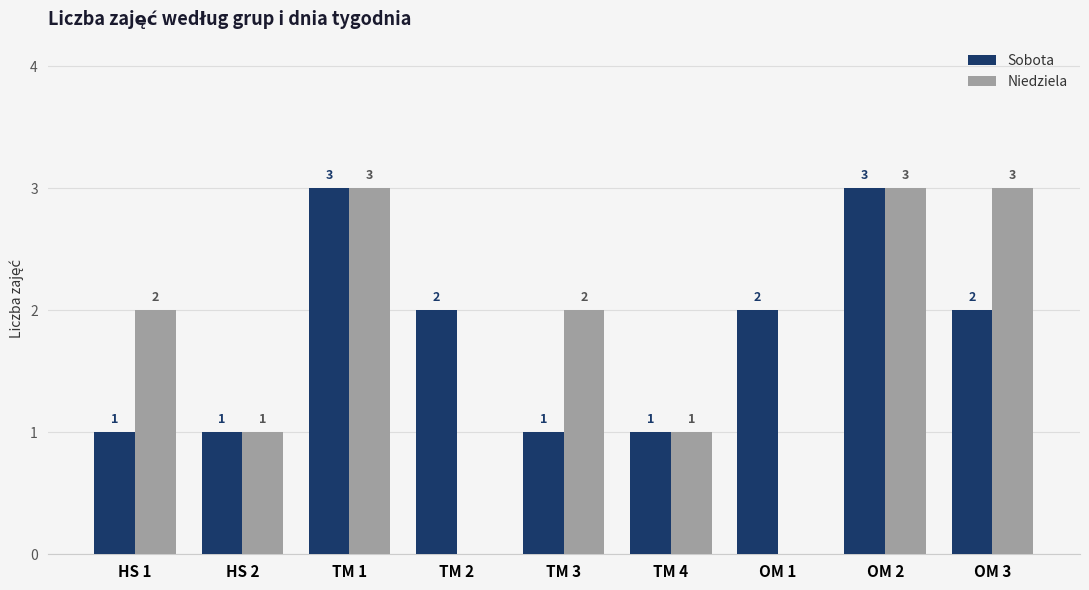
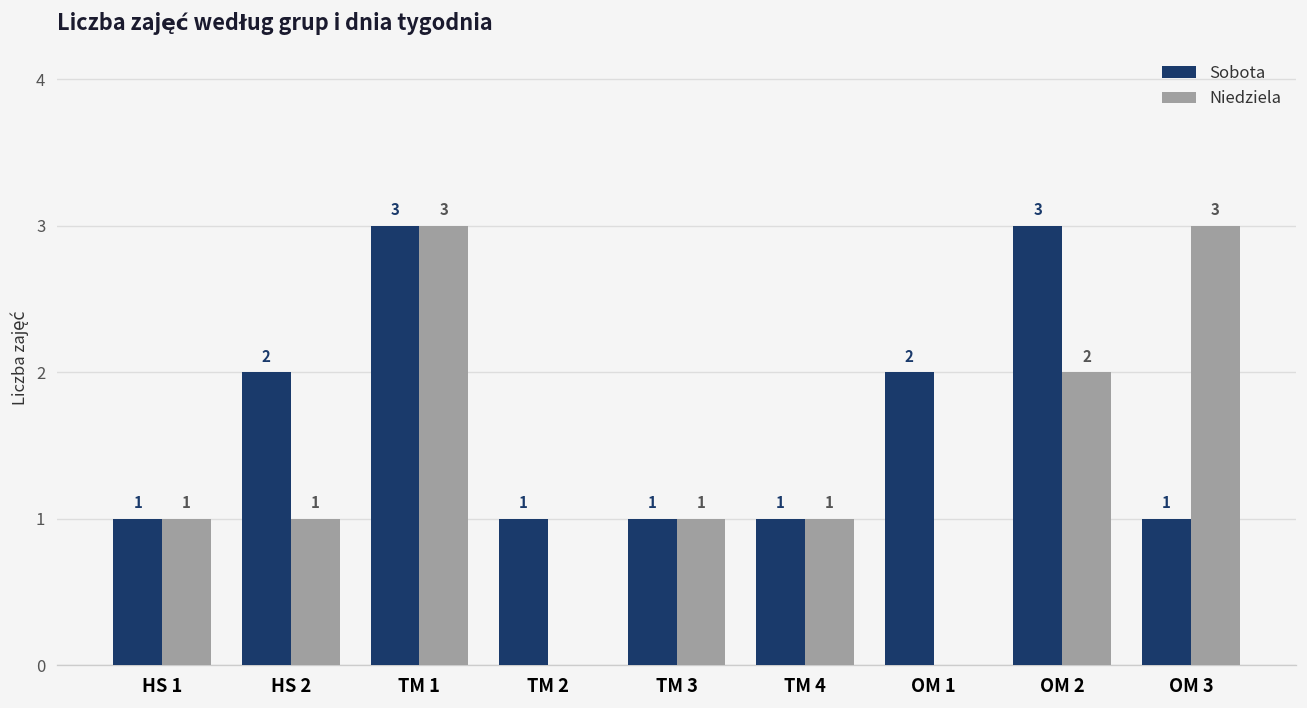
Niedziela, HS 1: 2 -> 1
Sobota, HS 2: 1 -> 2
Sobota, TM 2: 2 -> 1
Niedziela, TM 3: 2 -> 1
Niedziela, OM 2: 3 -> 2
Sobota, OM 3: 2 -> 1
